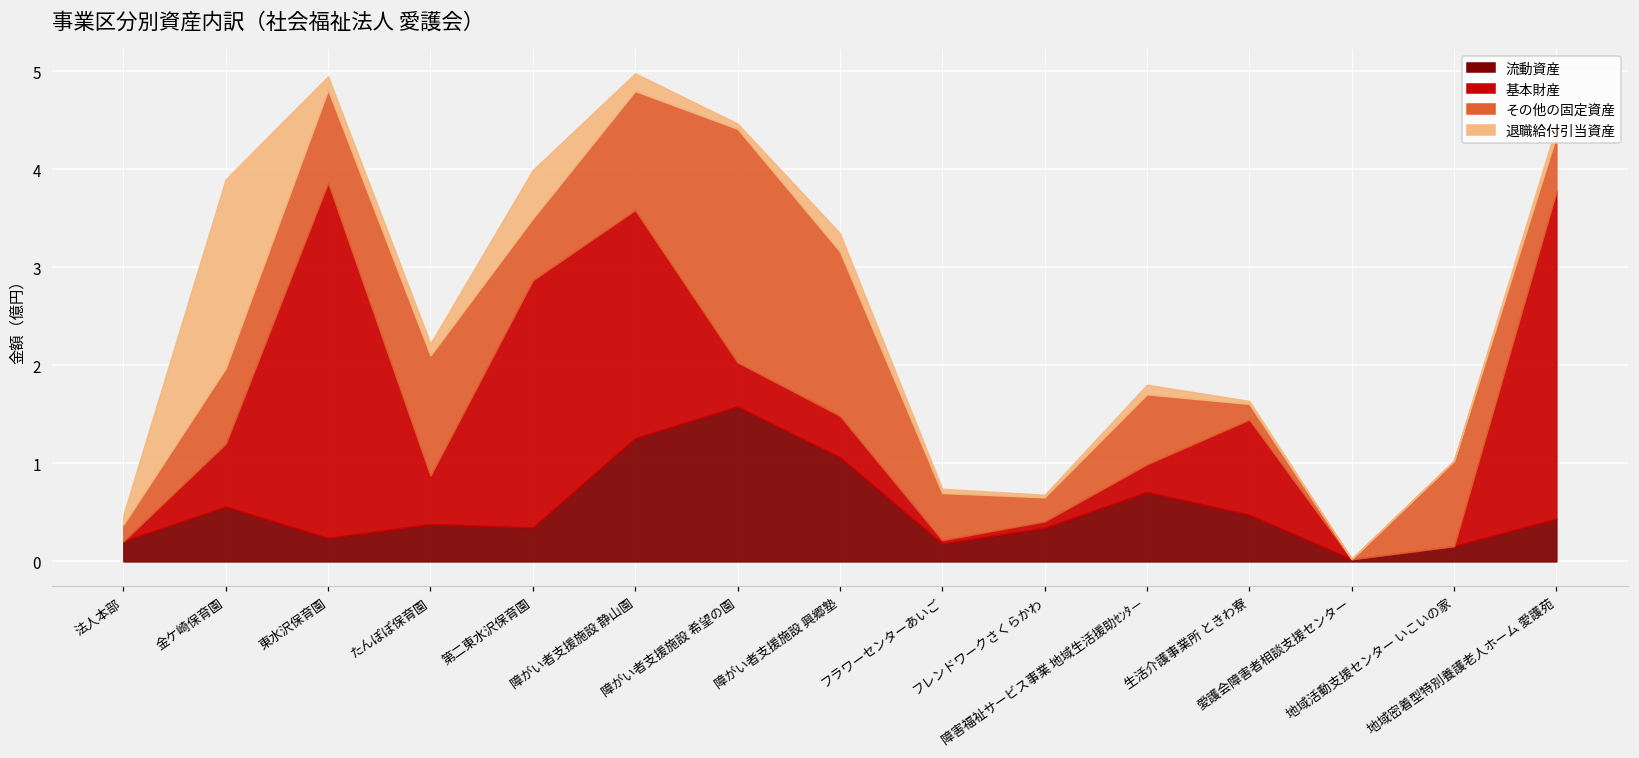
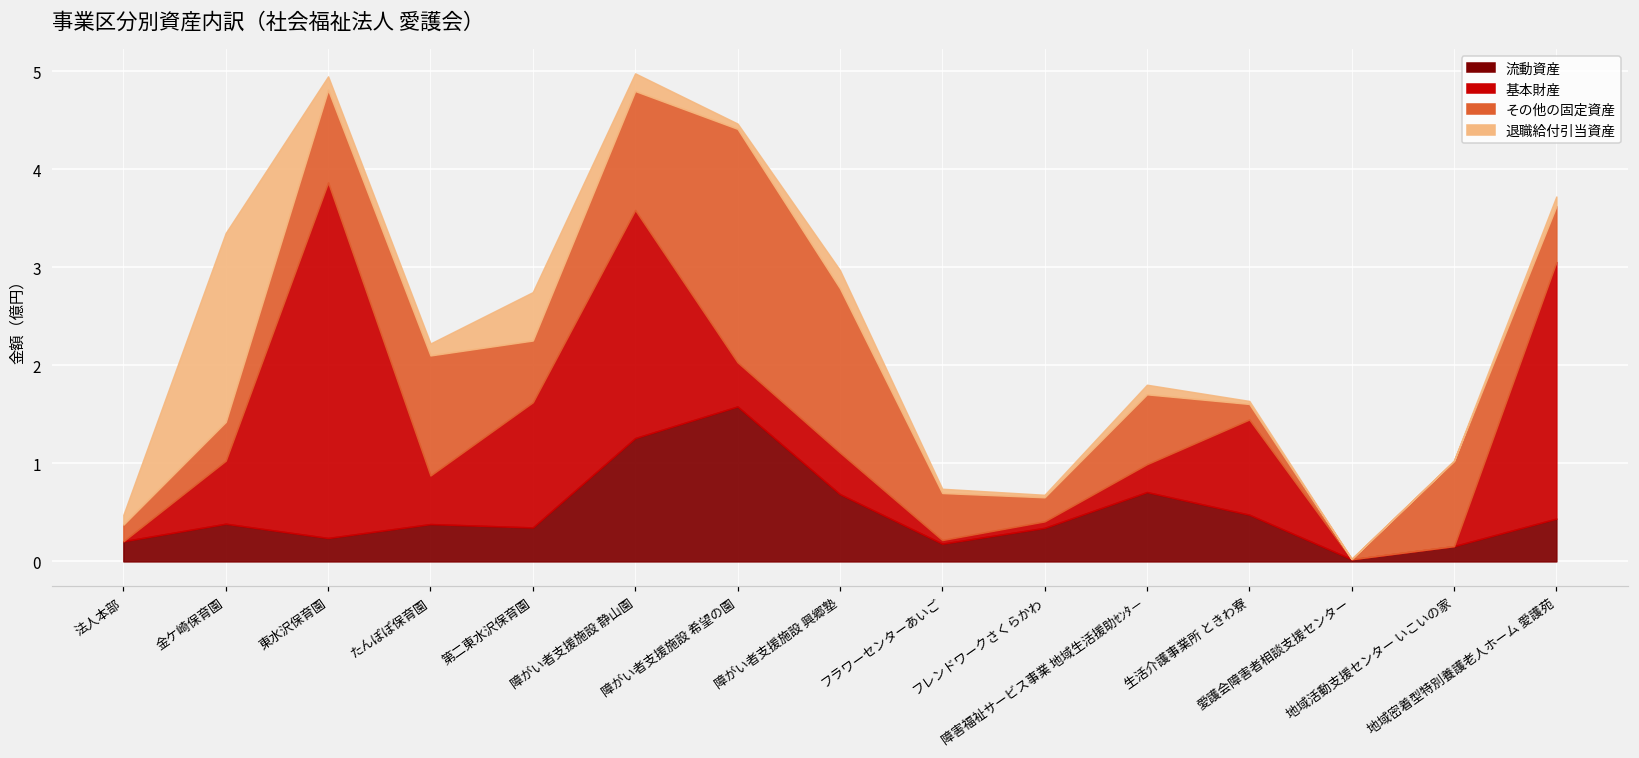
流動資産, 金ケ崎保育園: 0.6 -> 0.4
その他の固定資産, 金ケ崎保育園: 0.8 -> 0.4
基本財産, 第二東水沢保育園: 2.5 -> 1.3
流動資産, 障がい者支援施設 興郷塾: 1.1 -> 0.7
基本財産, 地域密着型特別養護老人ホーム 愛護苑: 3.3 -> 2.6
